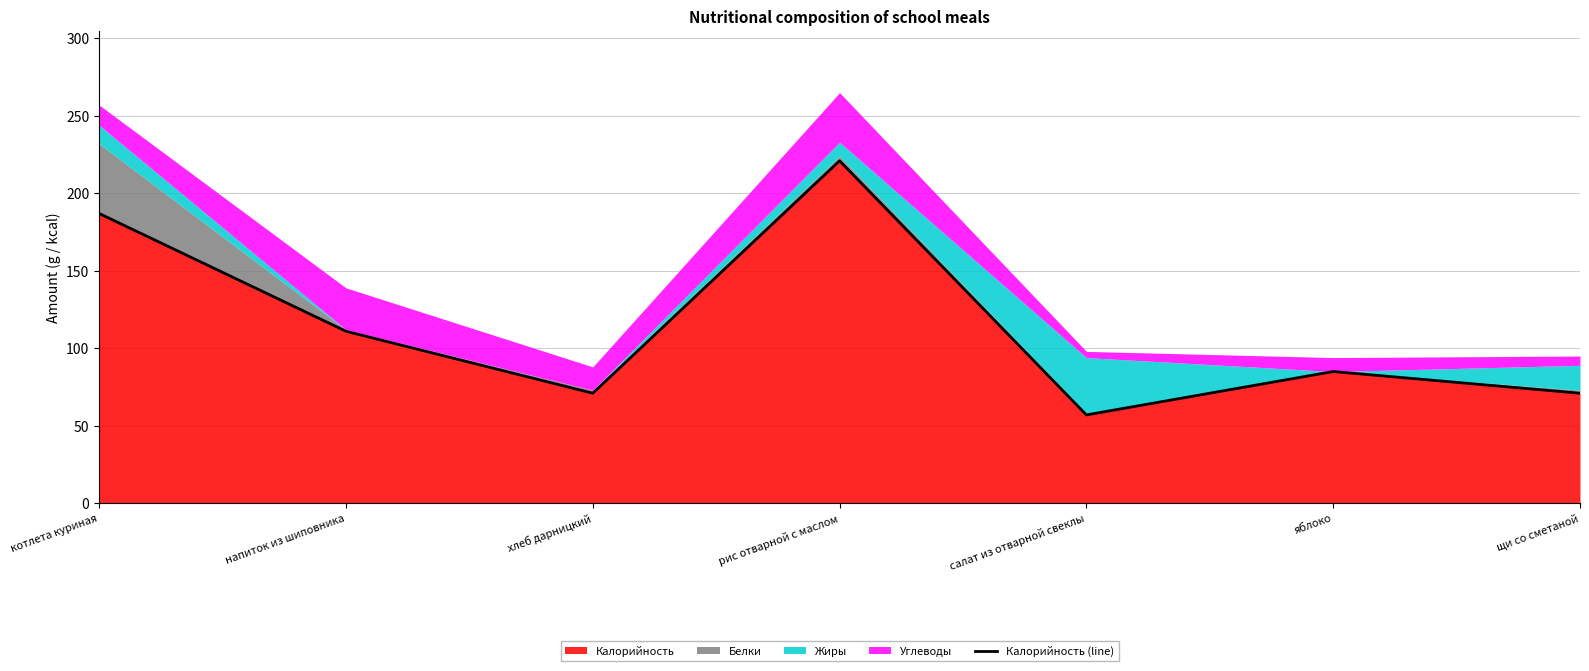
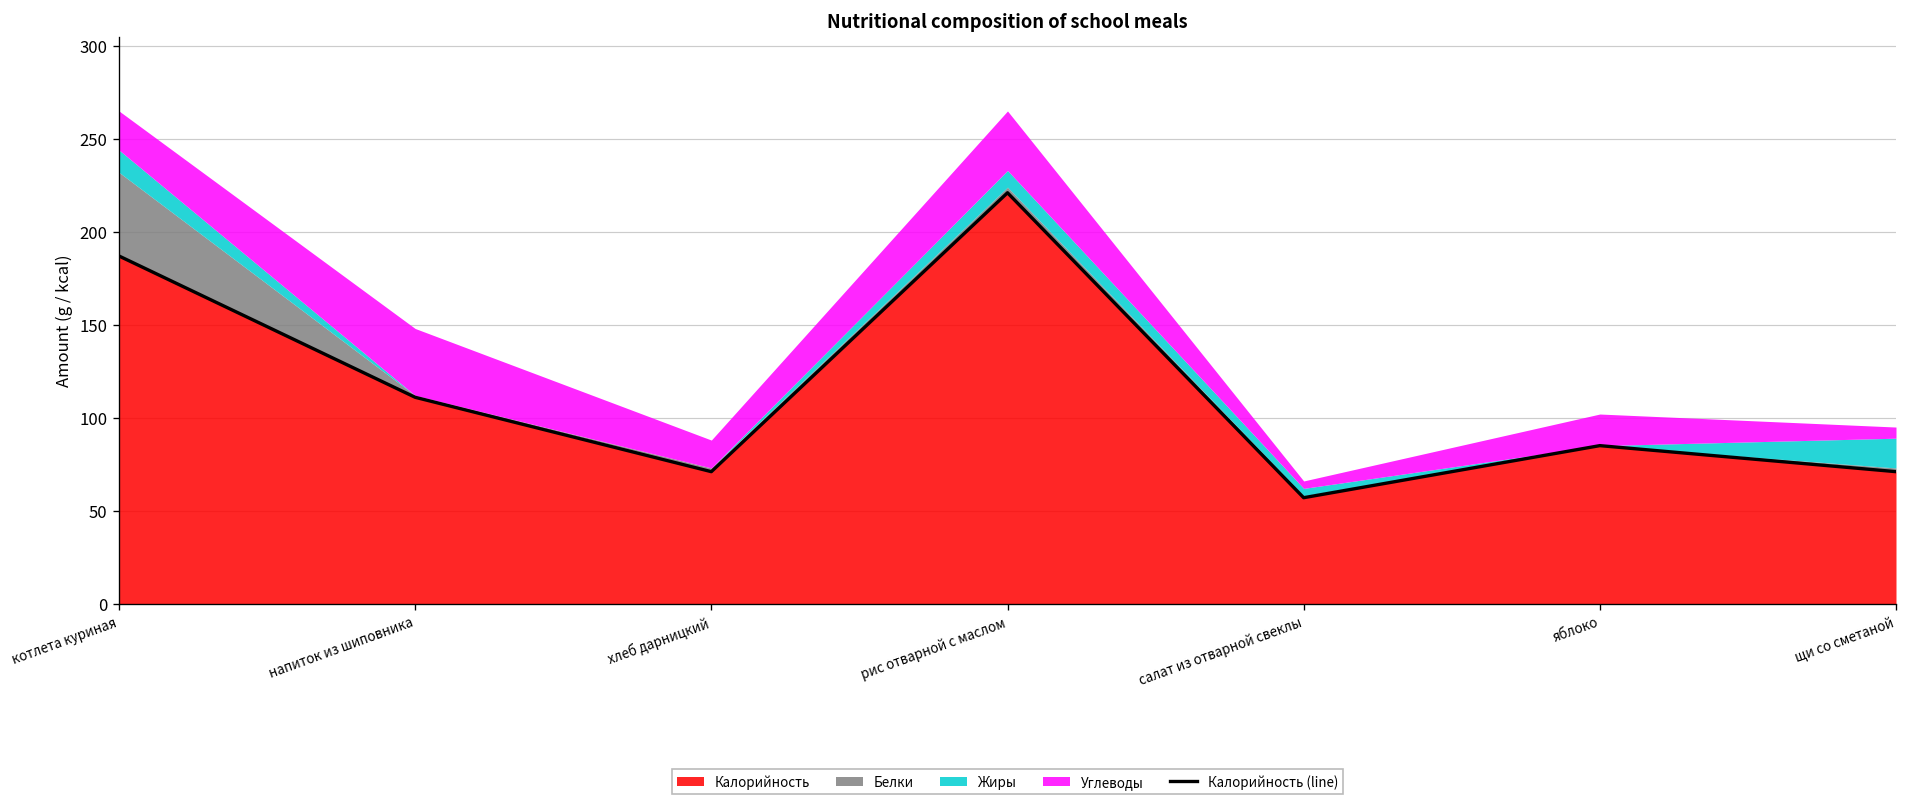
Углеводы, котлета куриная: 13 -> 21
Углеводы, напиток из шиповника: 27 -> 36
Жиры, салат из отварной свеклы: 36 -> 4
Углеводы, яблоко: 9 -> 17
